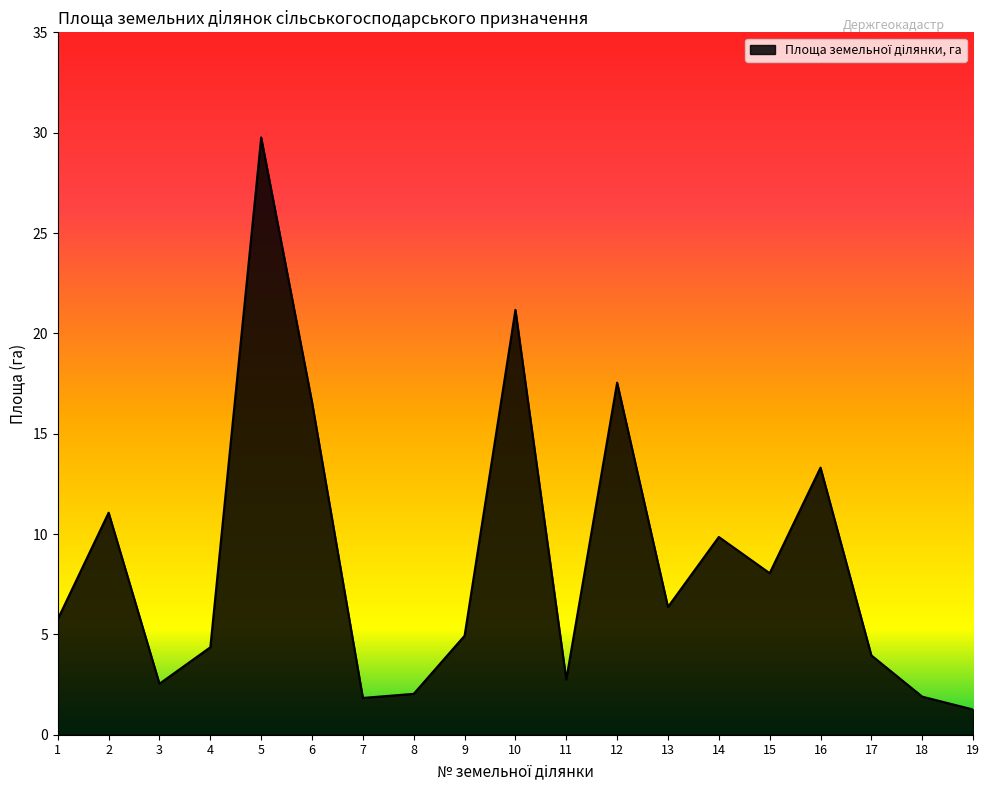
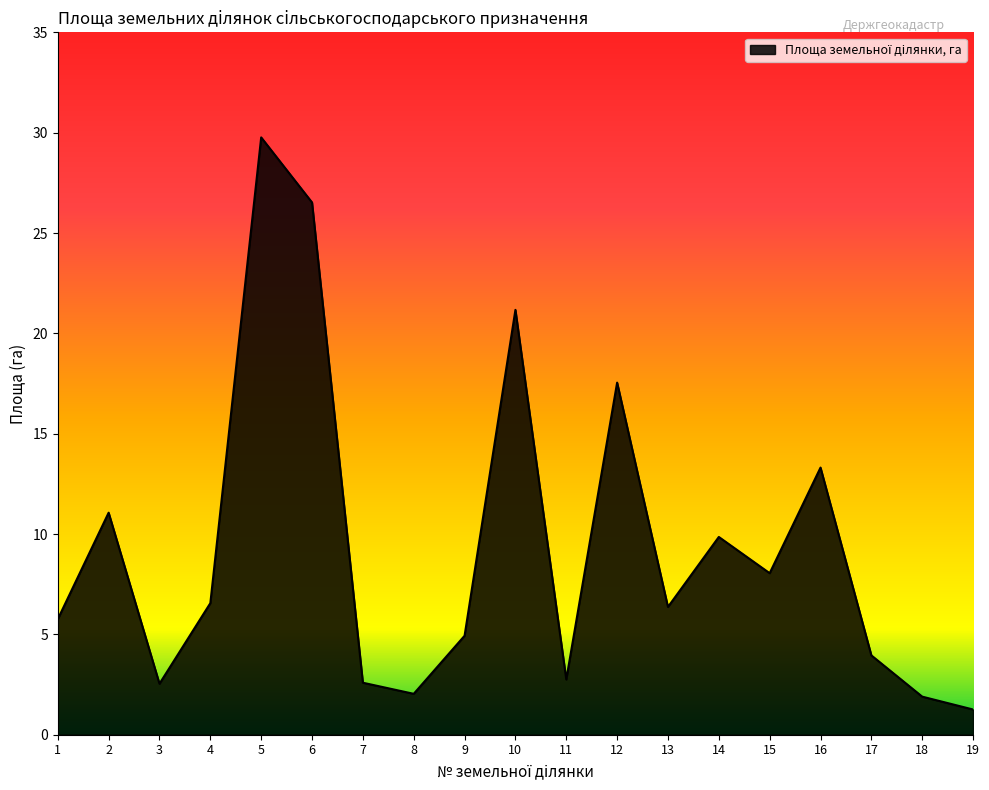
4: 4.4 -> 6.6
6: 16.6 -> 26.5
7: 1.8 -> 2.6
